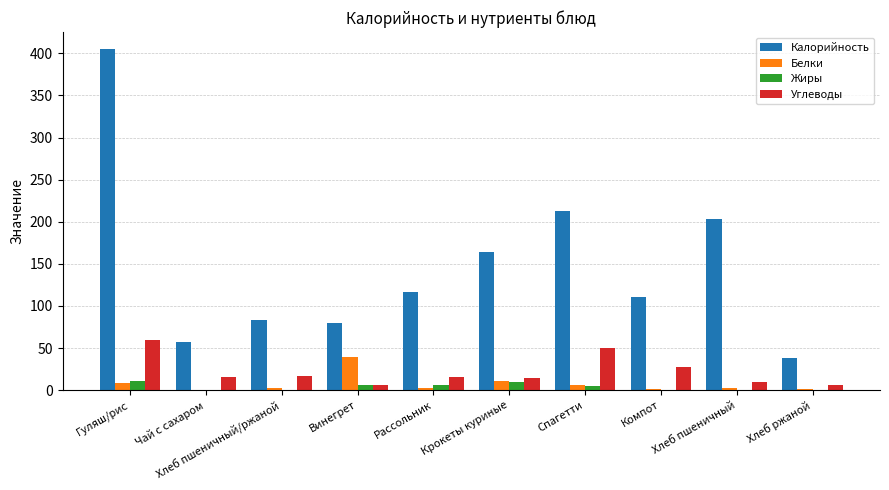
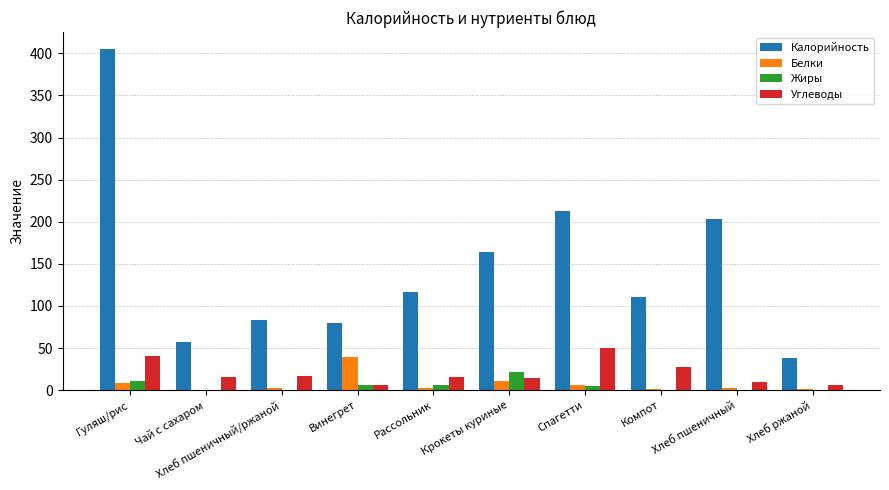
Углеводы, Гуляш/рис: 60 -> 40
Жиры, Крокеты куриные: 10 -> 20
